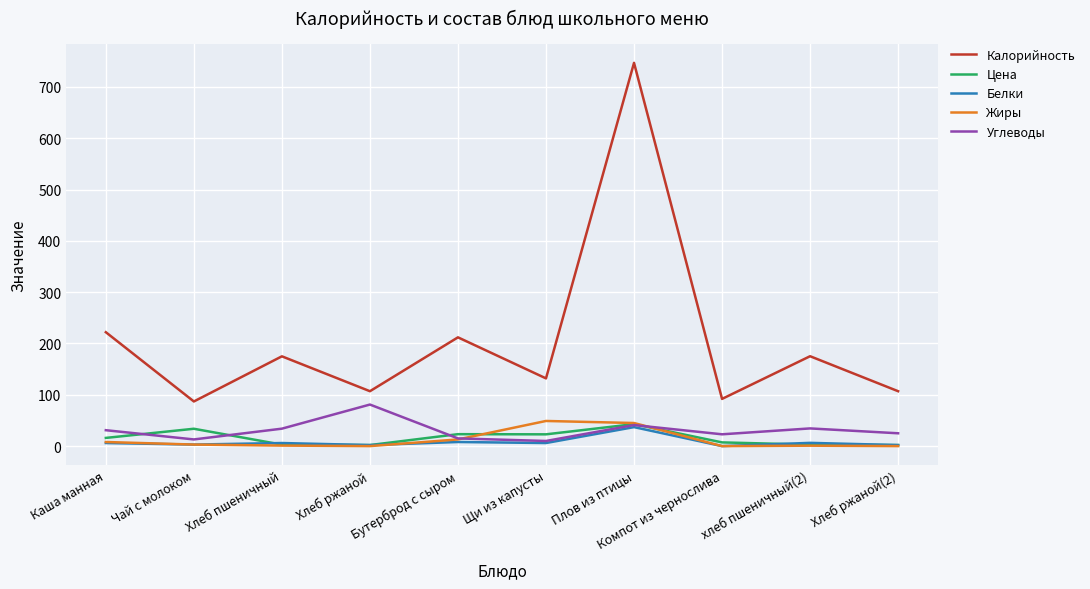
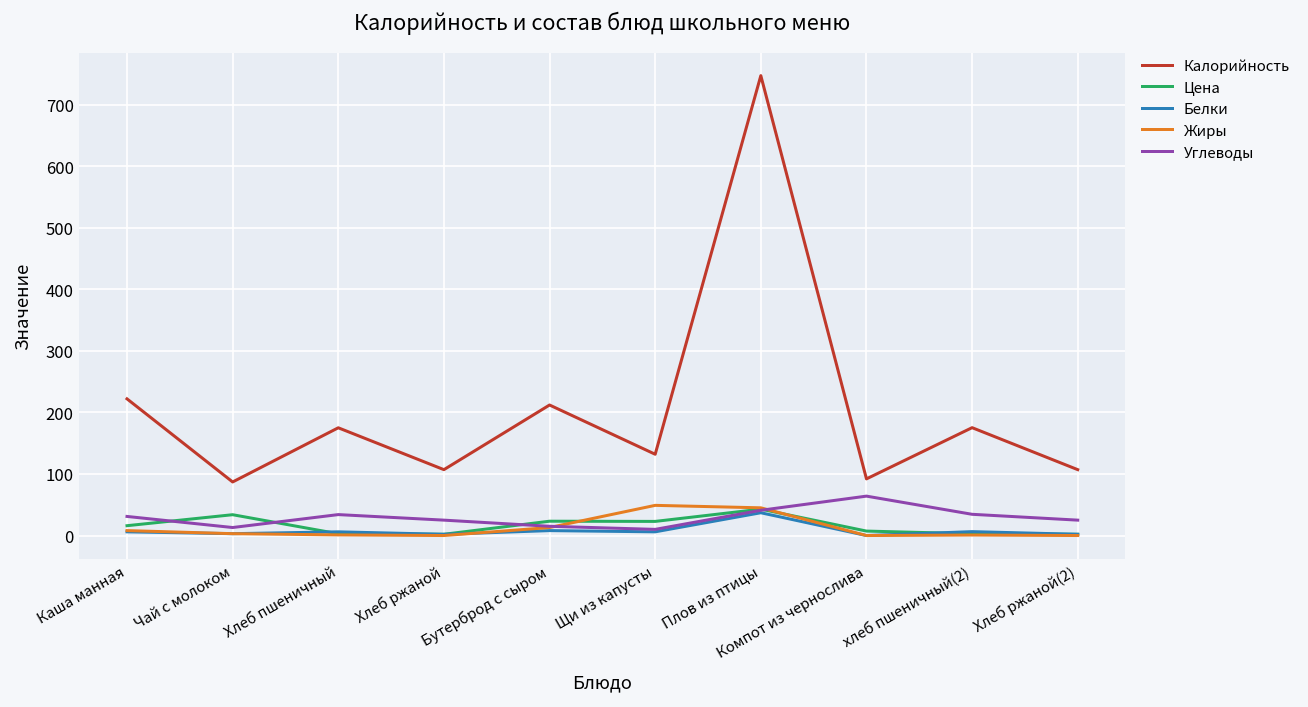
Углеводы, Хлеб ржаной: 80 -> 30
Углеводы, Компот из чернослива: 20 -> 60
